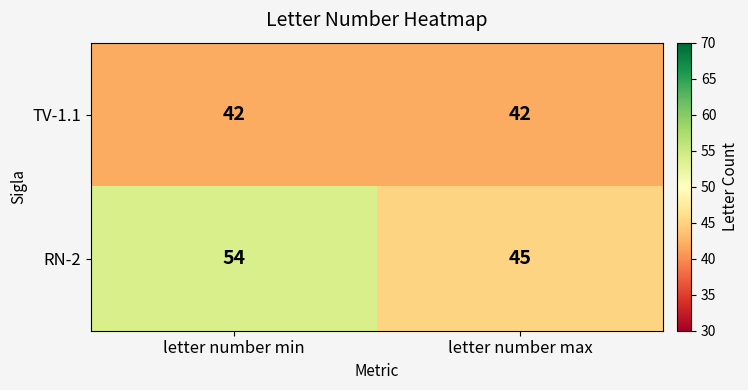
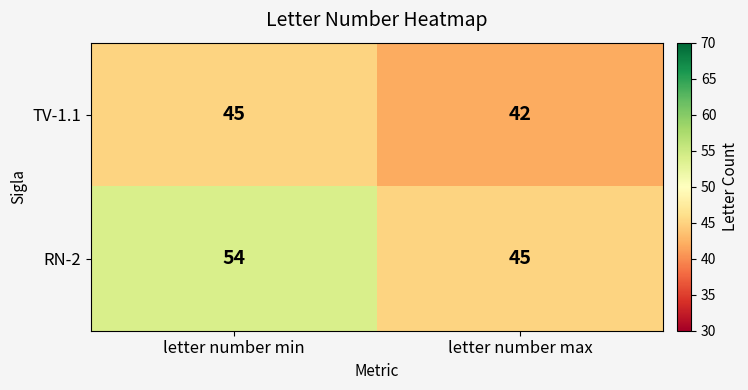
TV-1.1, letter number min: 42 -> 45
